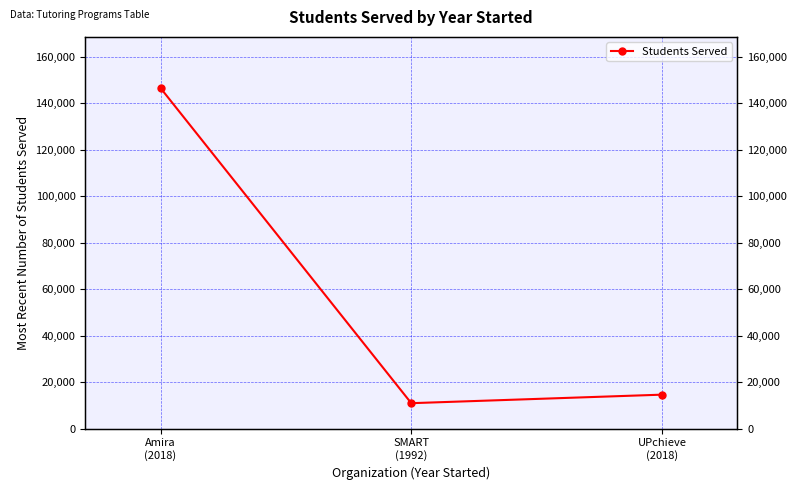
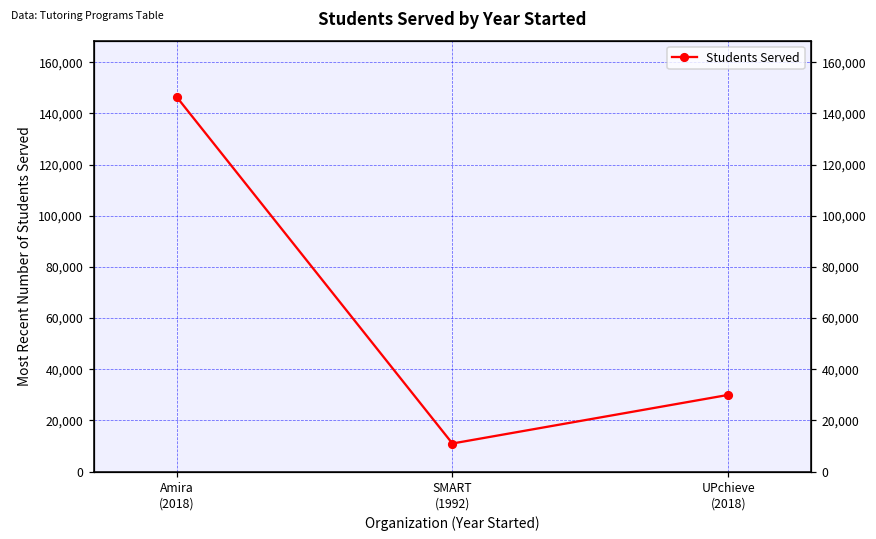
UPchieve (2018): 15,000 -> 30,000
